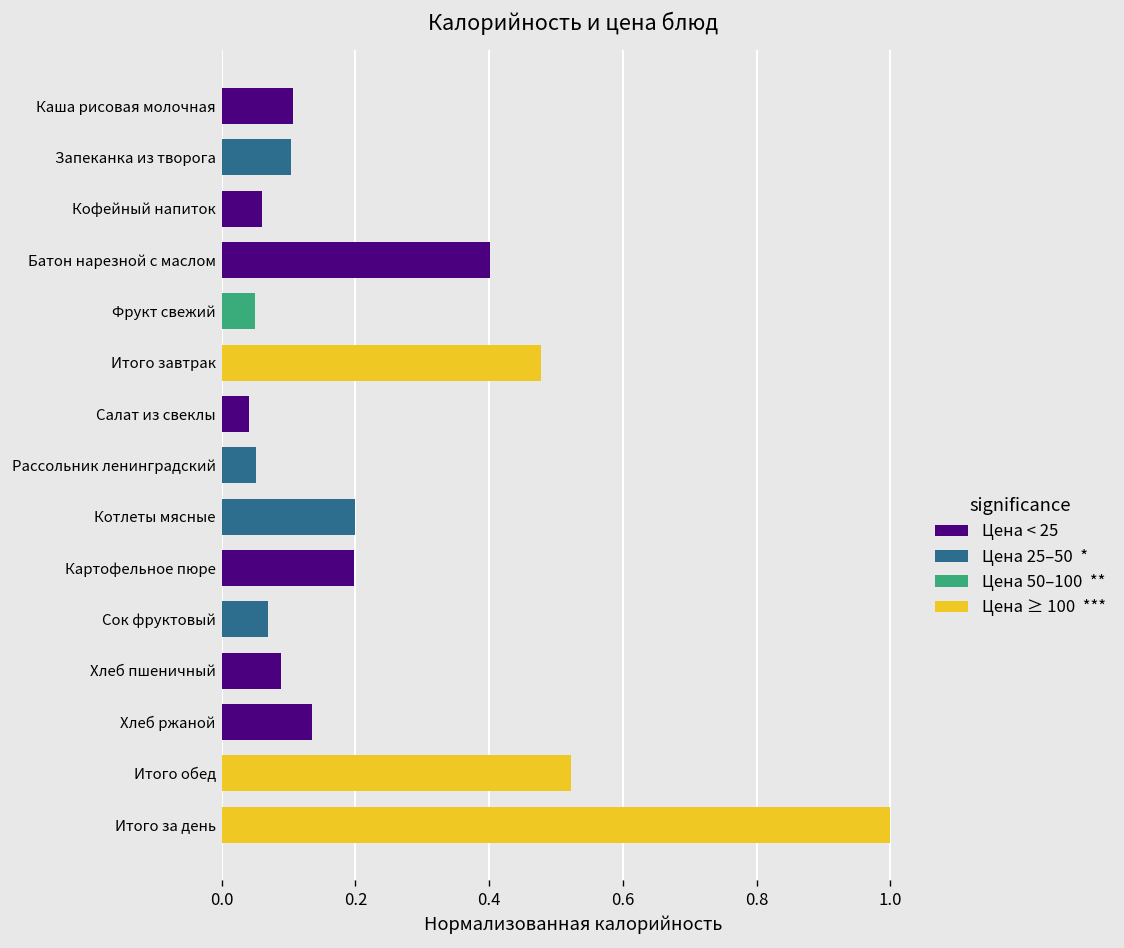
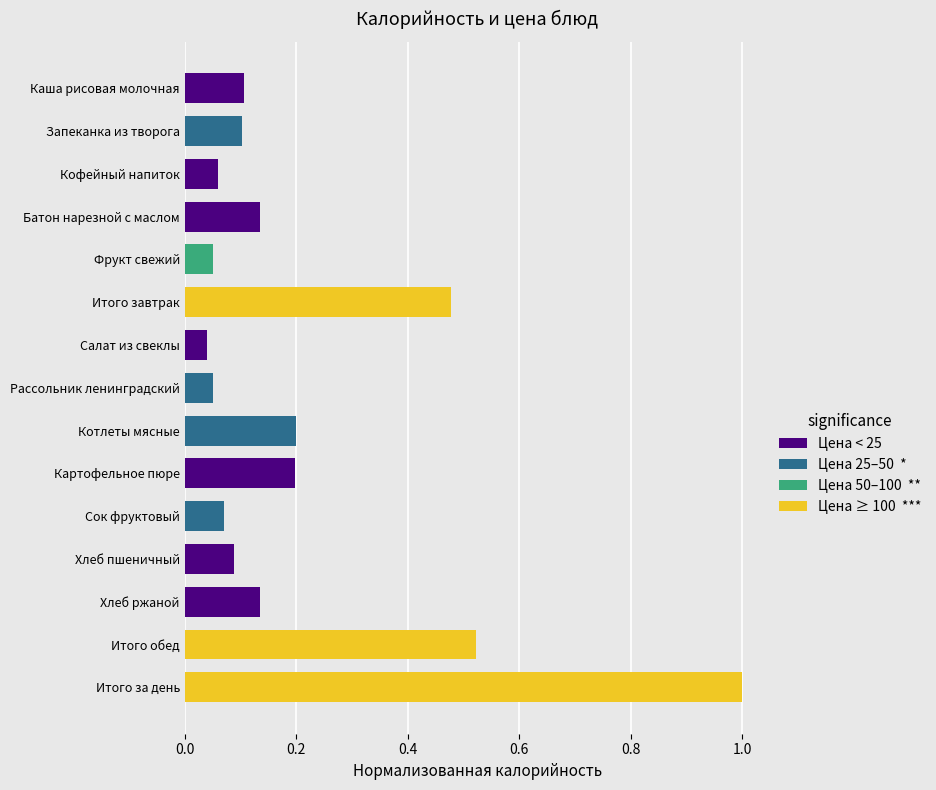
Батон нарезной с маслом: 0.40 -> 0.13
